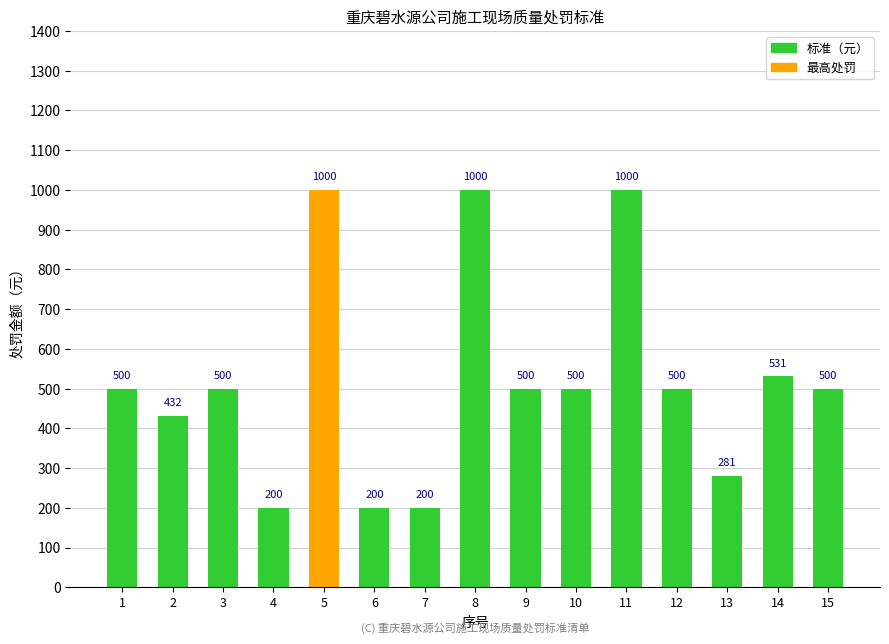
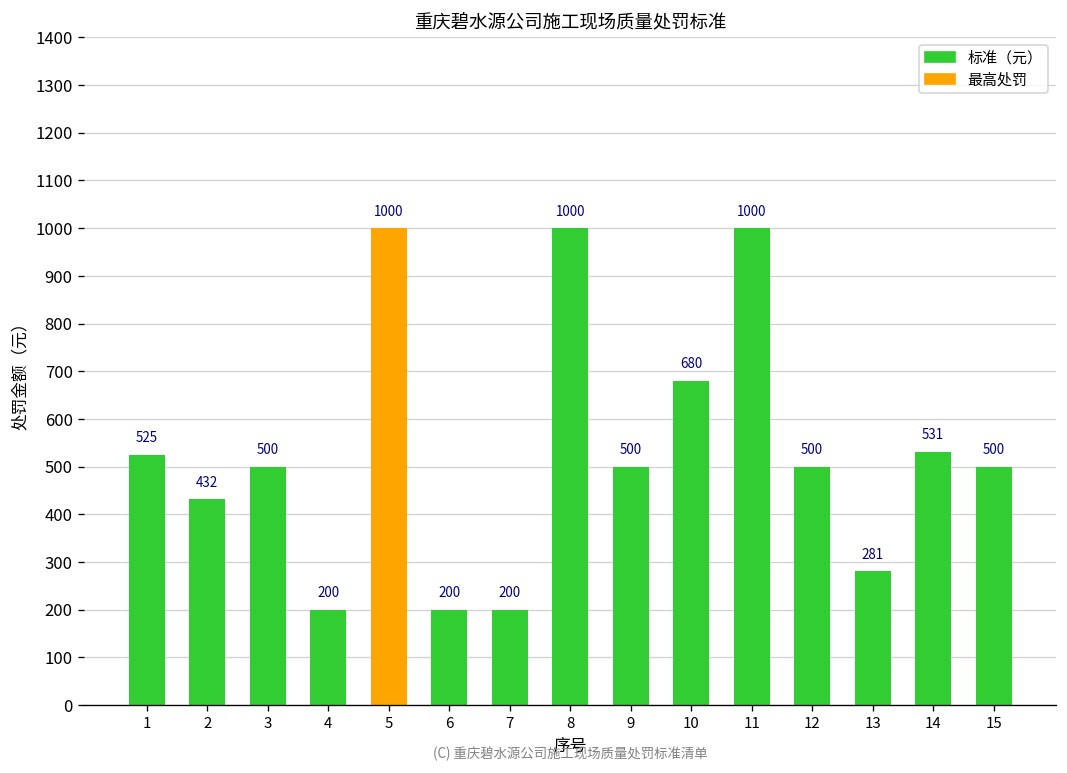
1: 500 -> 525
10: 500 -> 680
